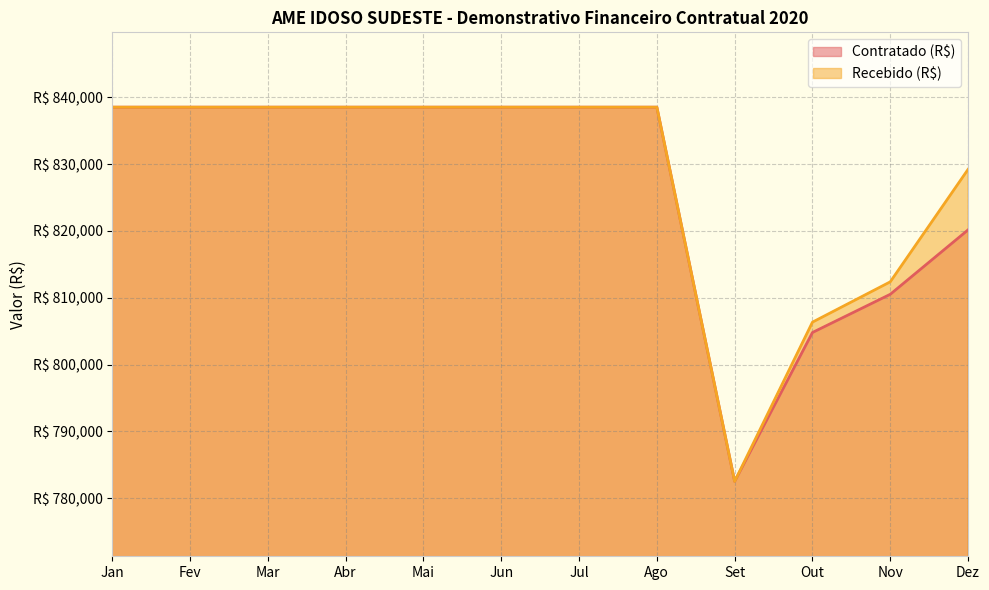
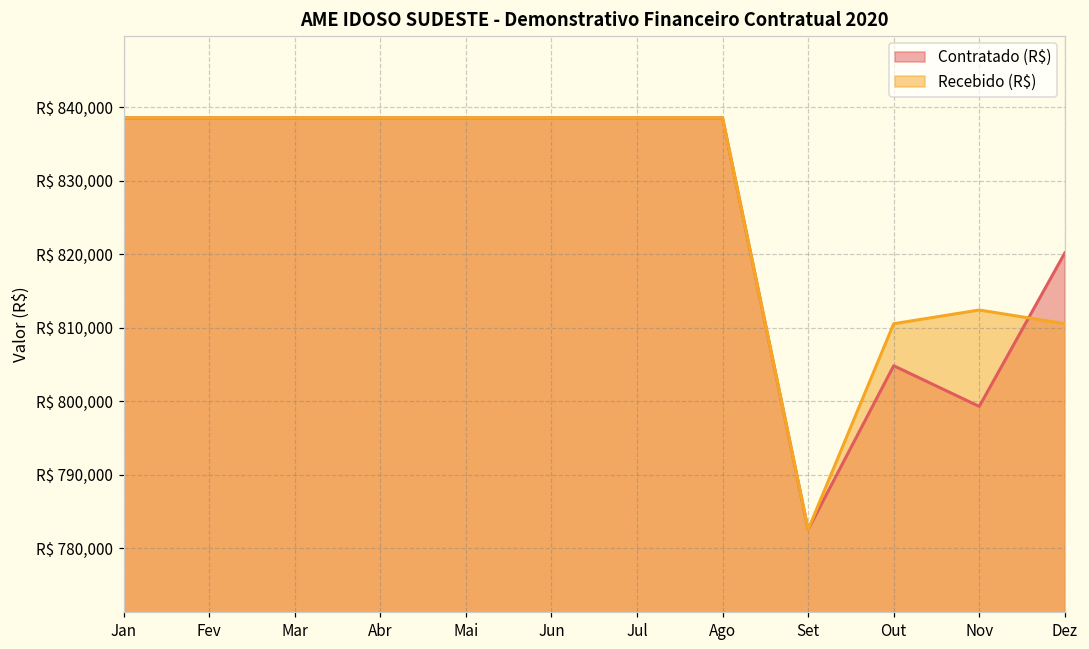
Recebido (R$), Out: R$ 806,000 -> R$ 811,000
Contratado (R$), Nov: R$ 811,000 -> R$ 799,000
Recebido (R$), Dez: R$ 829,000 -> R$ 811,000
